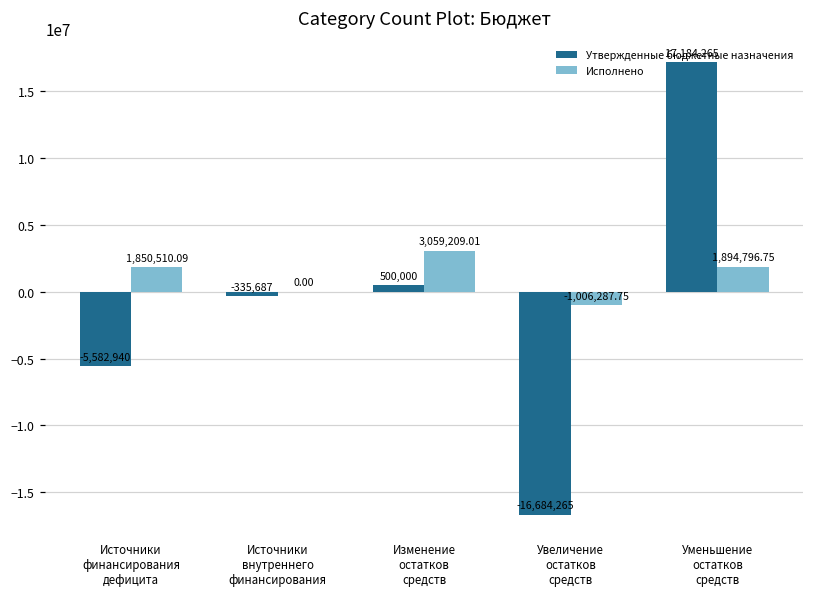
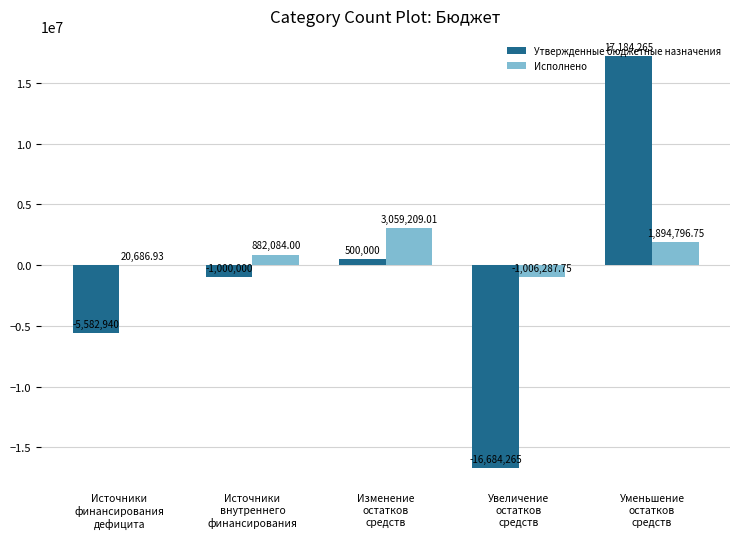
Исполнено, Источники финансирования дефицита: 1,850,510.09 -> 20,686.93
Утвержденные бюджетные назначения, Источники внутреннего финансирования: -335,687 -> -1,000,000
Исполнено, Источники внутреннего финансирования: 0.00 -> 882,084.00
